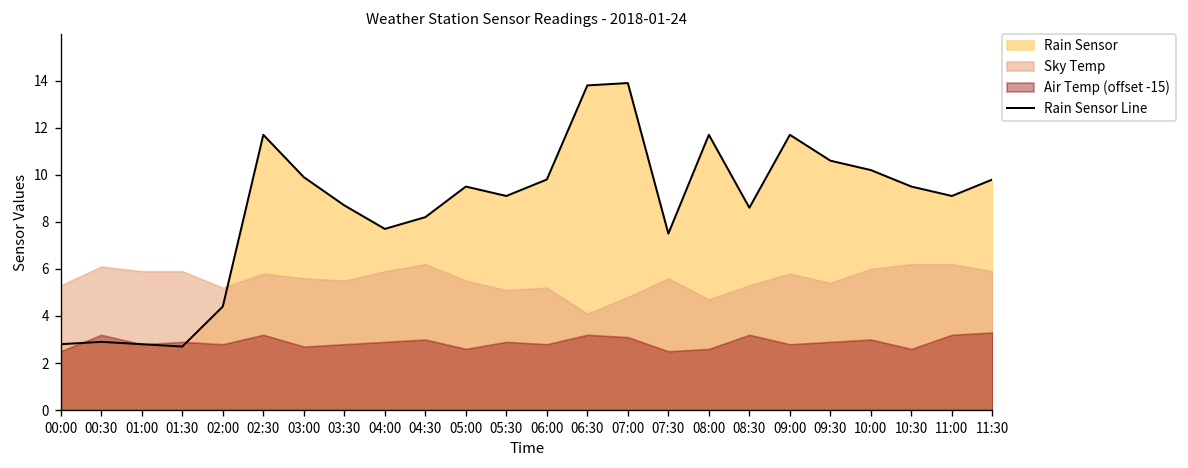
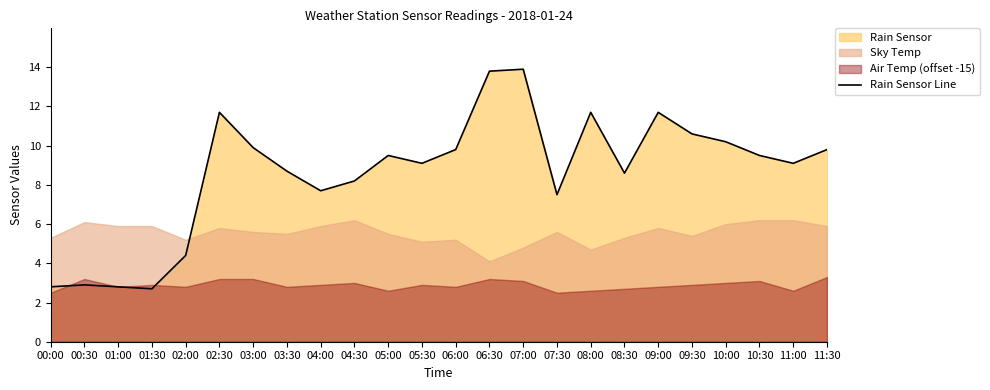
Air Temp (offset -15), 03:00: 2.7 -> 3.2
Air Temp (offset -15), 08:30: 3.2 -> 2.7
Air Temp (offset -15), 10:30: 2.6 -> 3.1
Air Temp (offset -15), 11:00: 3.2 -> 2.6
